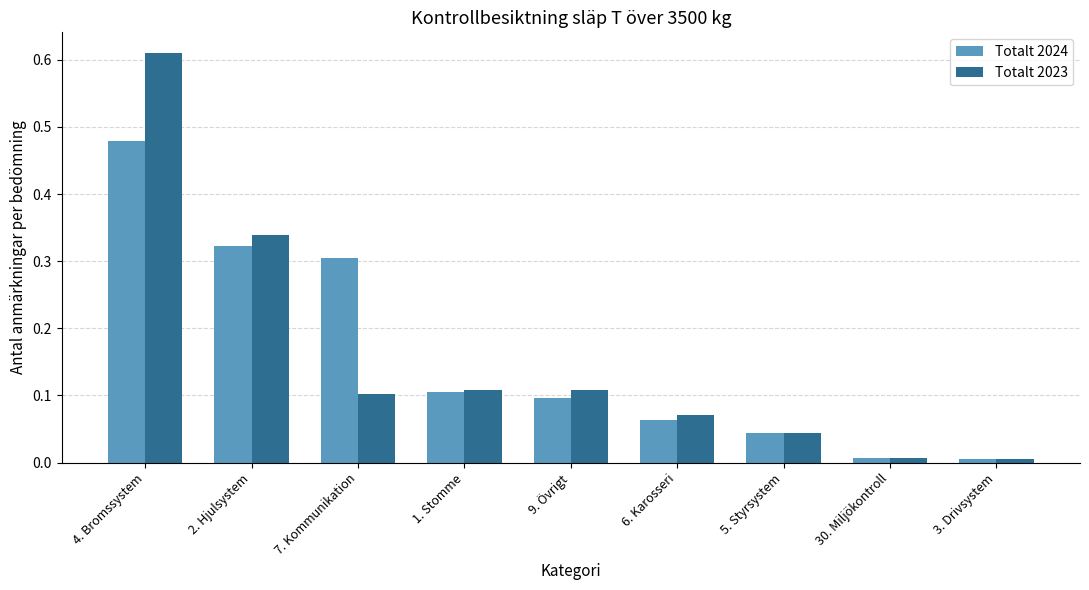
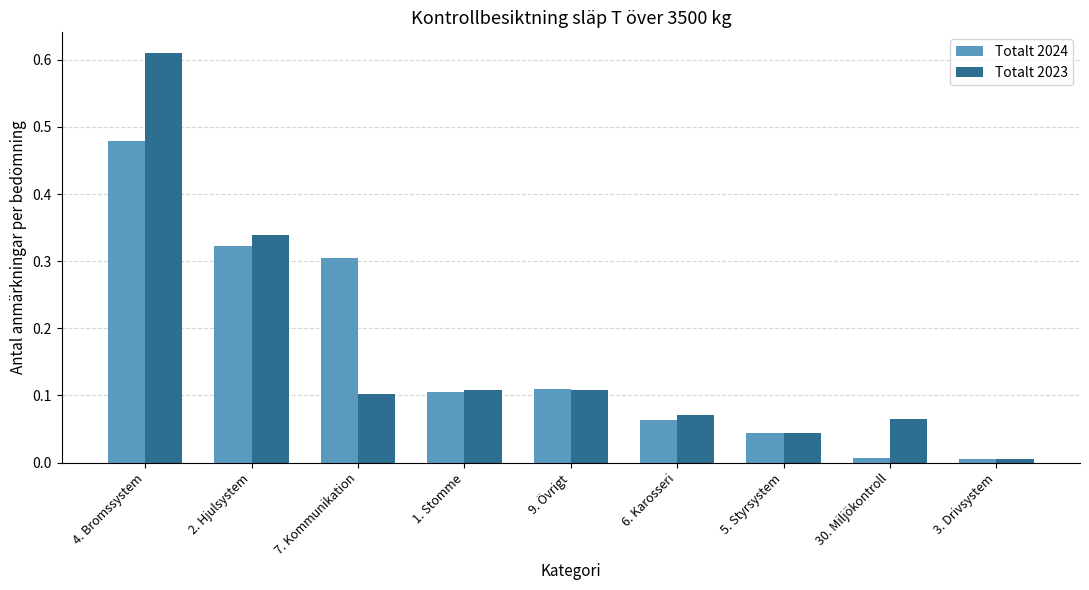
Totalt 2024, 9. Övrigt: 0.10 -> 0.11
Totalt 2023, 30. Miljökontroll: 0.01 -> 0.07
